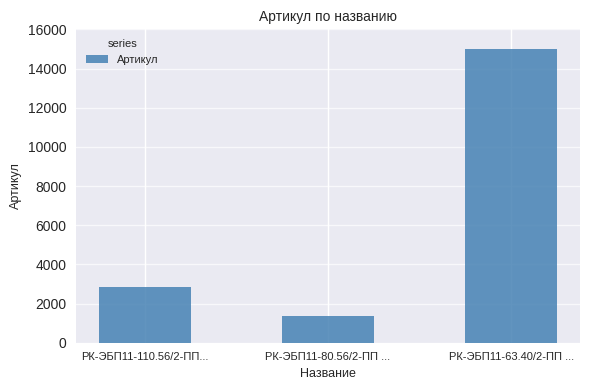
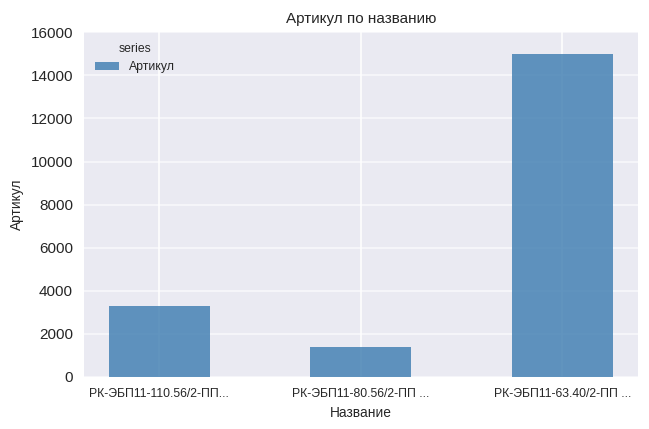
РК-ЭБП11-110.56/2-ПП...: 2900 -> 3300
